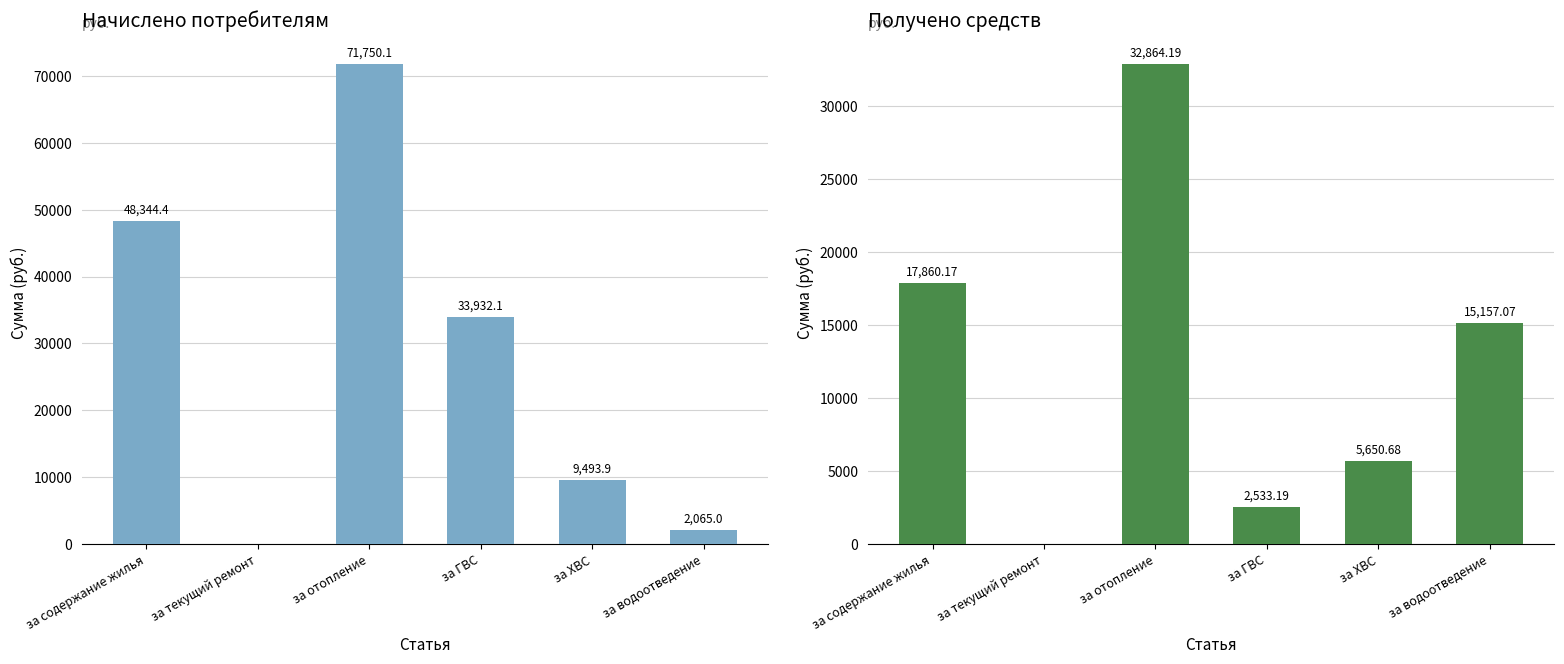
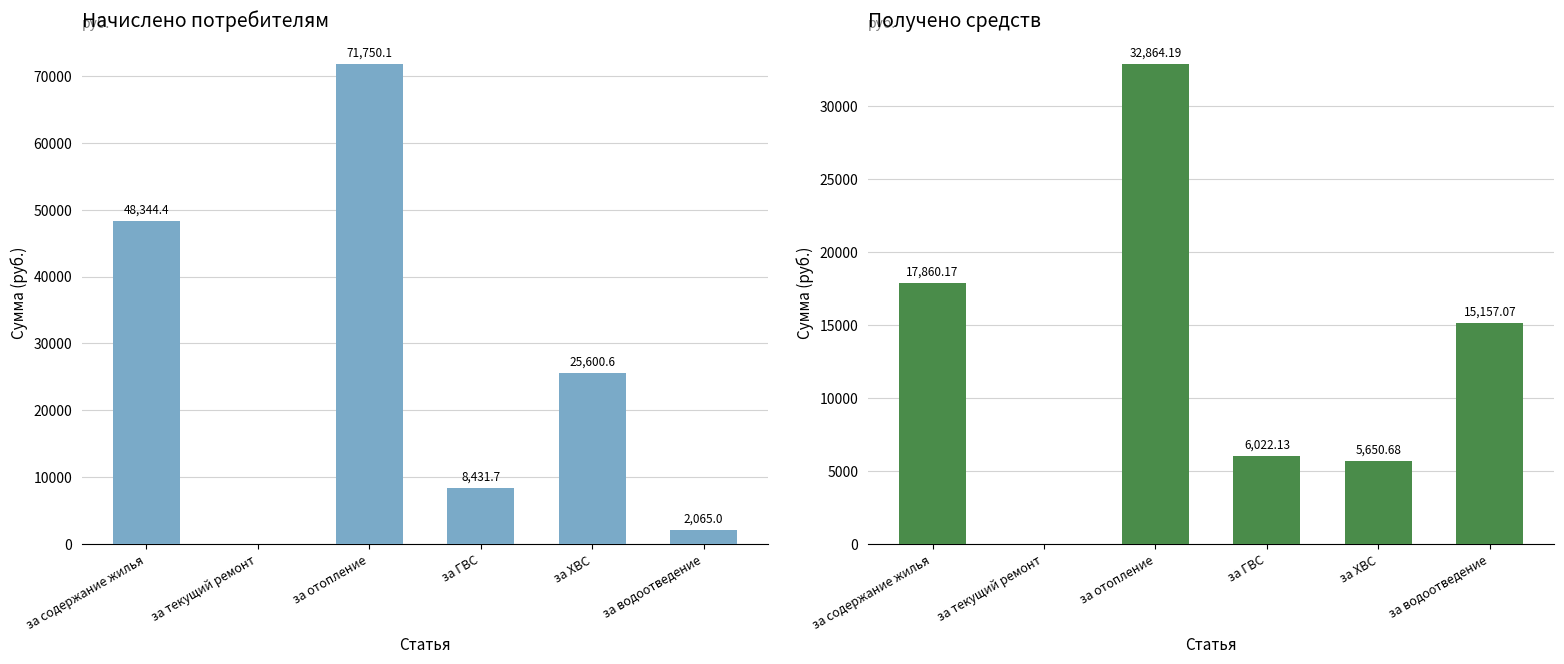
Начислено потребителям, за ГВС: 33,932.1 -> 8,431.7
Начислено потребителям, за ХВС: 9,493.9 -> 25,600.6
Получено средств, за ГВС: 2,533.19 -> 6,022.13
